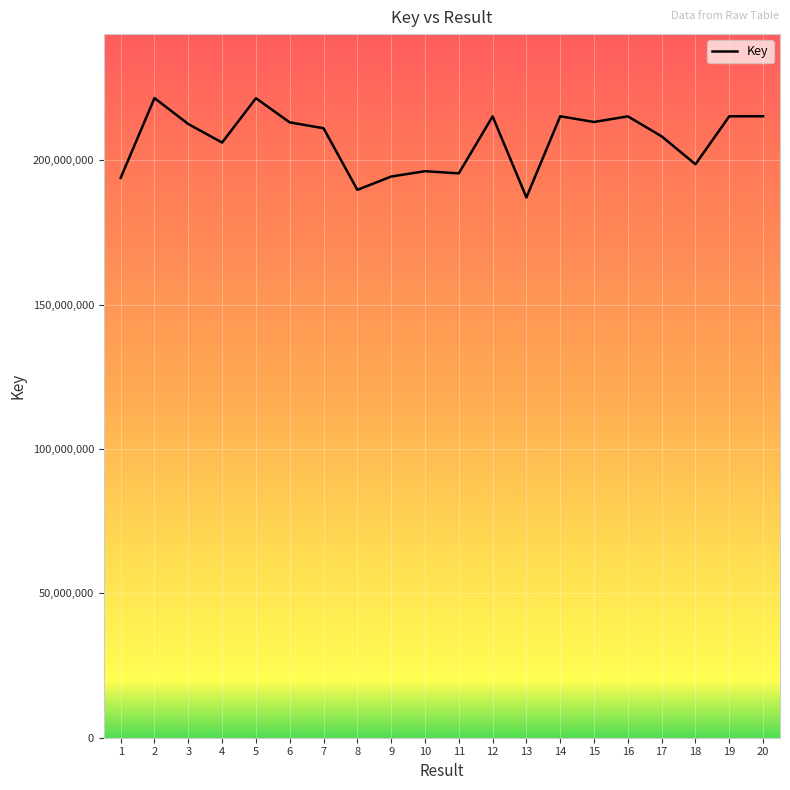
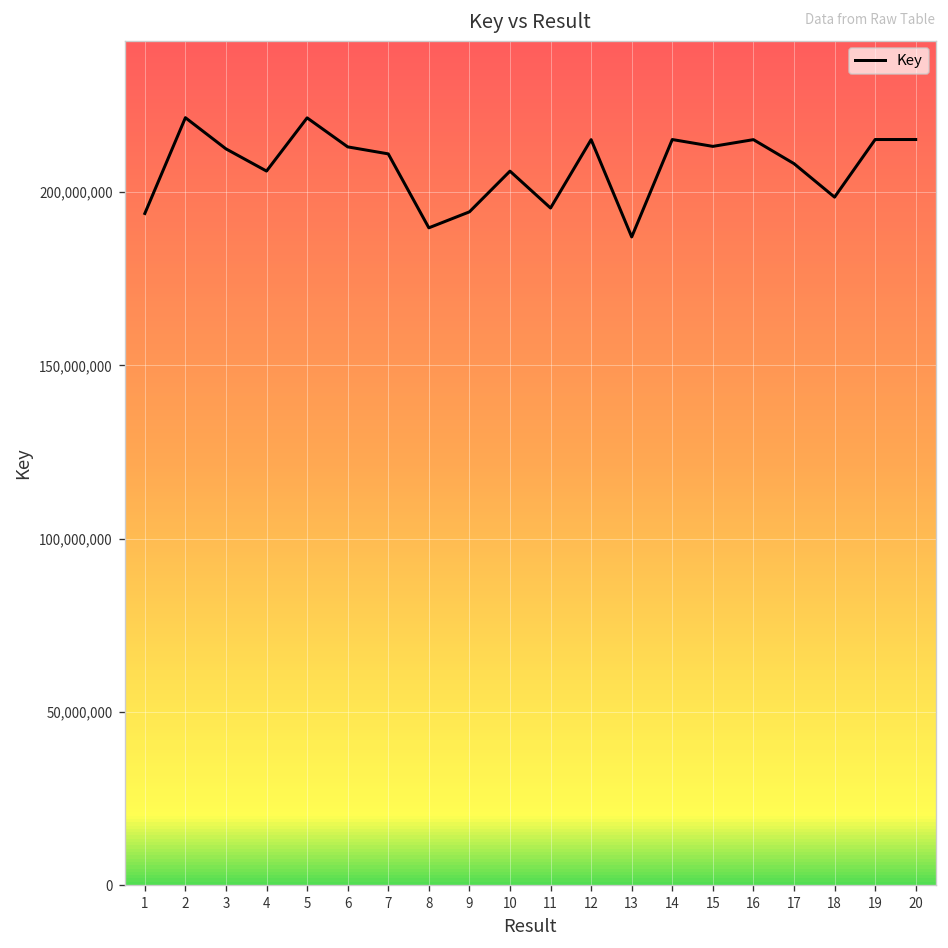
10: 196,000,000 -> 206,000,000
